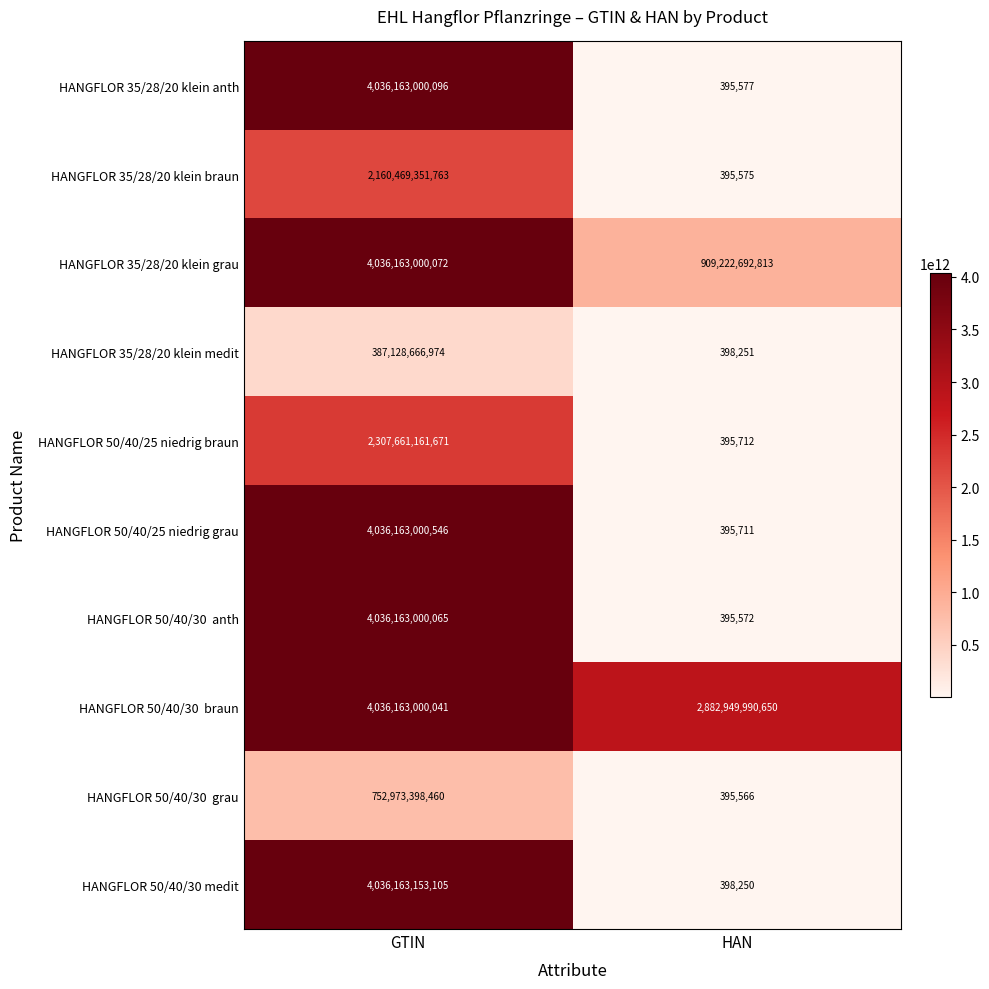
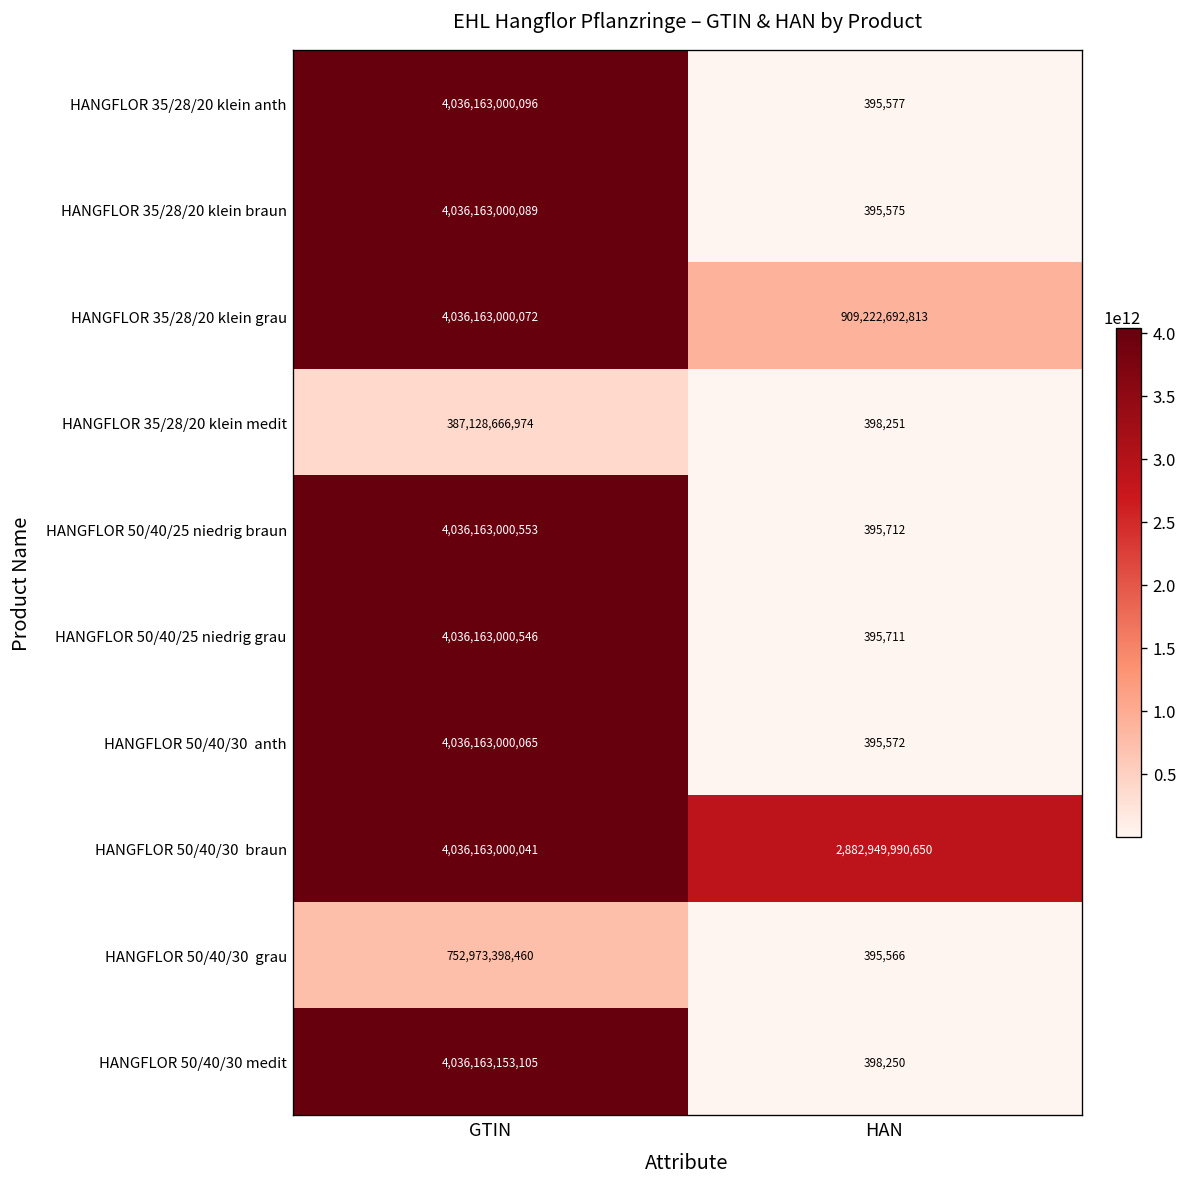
HANGFLOR 35/28/20 klein braun, GTIN: 2,160,469,351,763 -> 4,036,163,000,089
HANGFLOR 50/40/25 niedrig braun, GTIN: 2,307,661,161,671 -> 4,036,163,000,553
